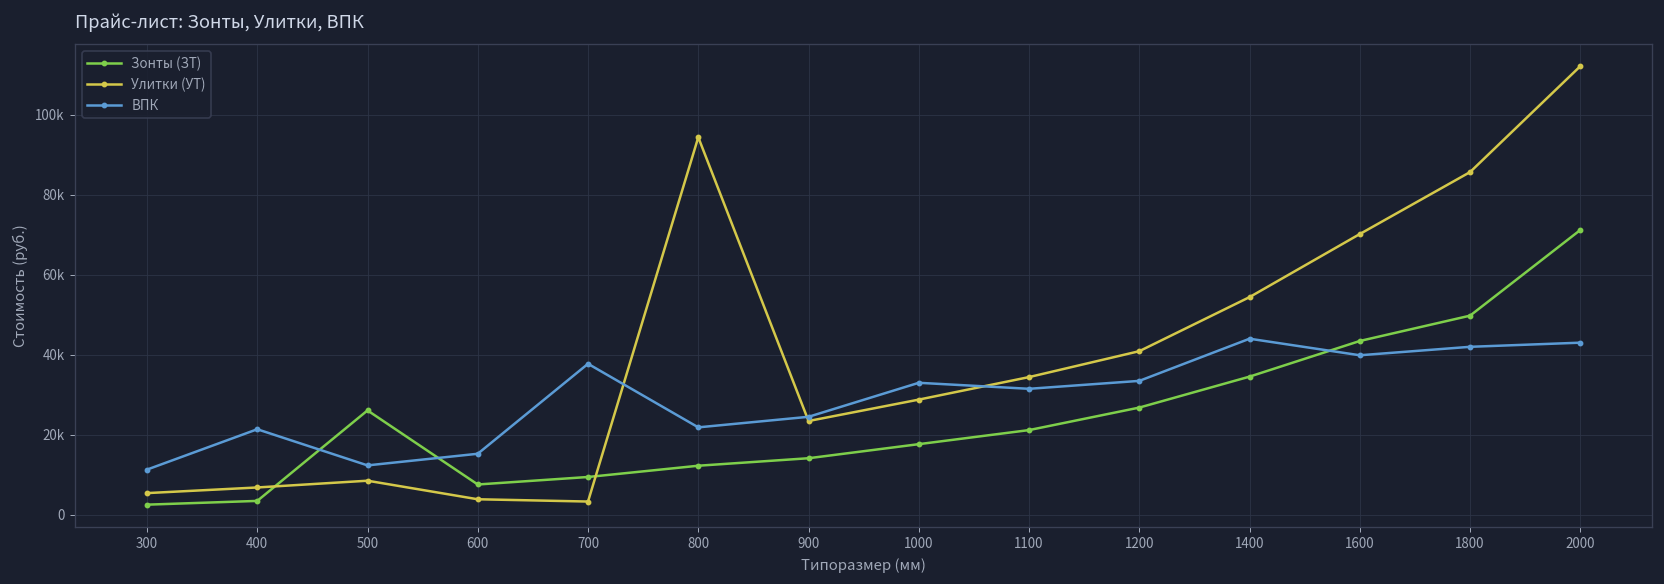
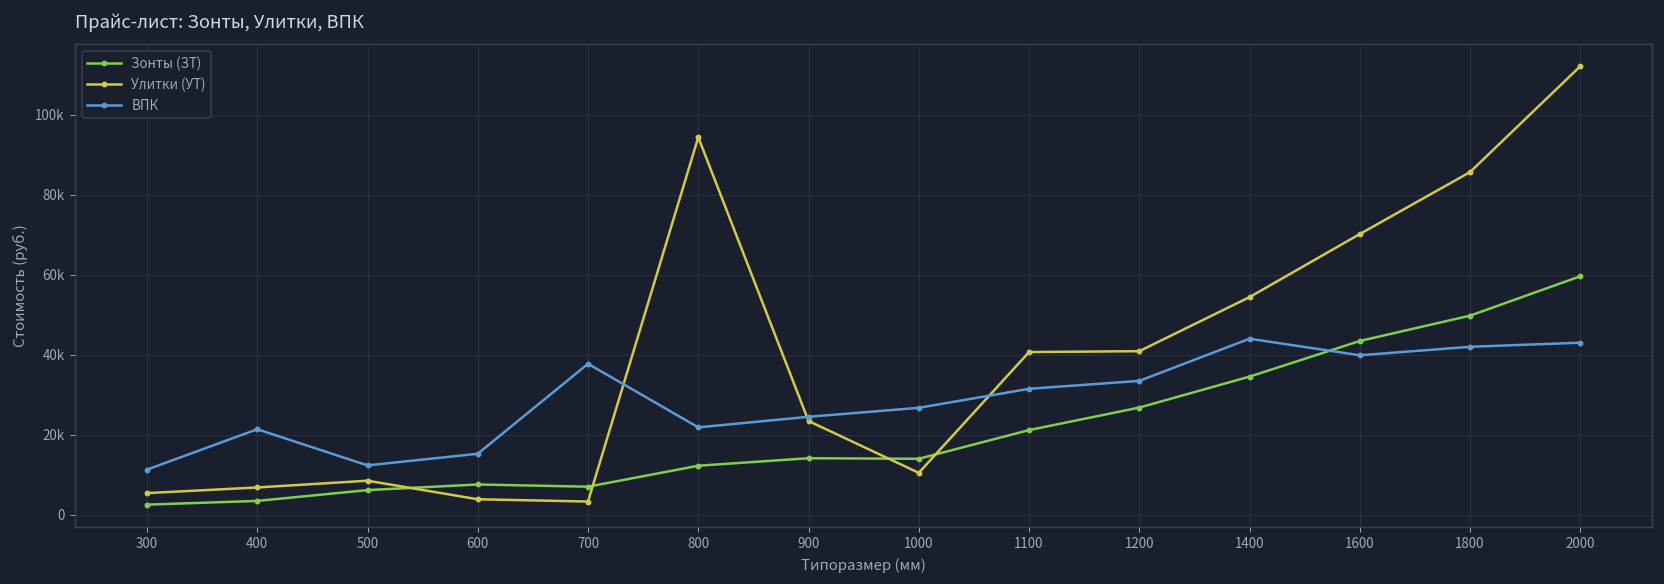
Зонты (ЗТ), 500: 26000 -> 6000
Зонты (ЗТ), 700: 9000 -> 7000
Зонты (ЗТ), 1000: 18000 -> 14000
Улитки (УТ), 1000: 29000 -> 10000
ВПК, 1000: 33000 -> 27000
Улитки (УТ), 1100: 34000 -> 41000
Зонты (ЗТ), 2000: 71000 -> 60000
